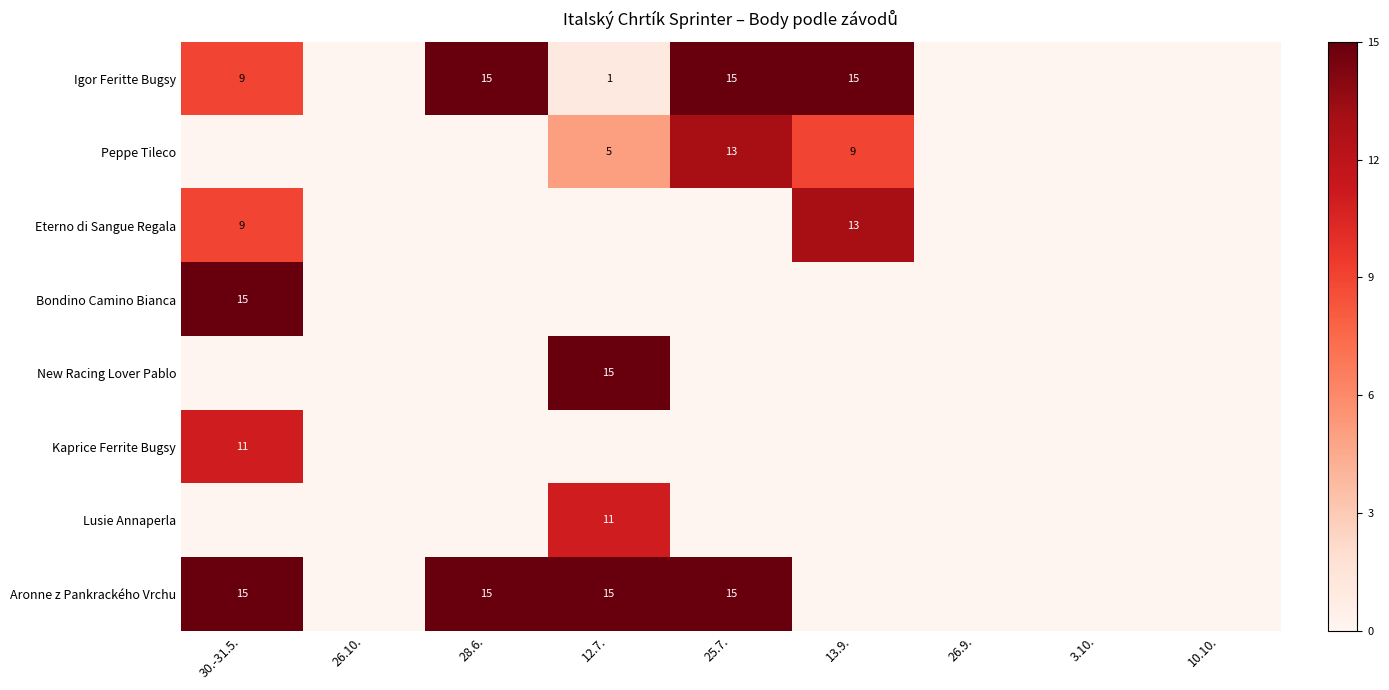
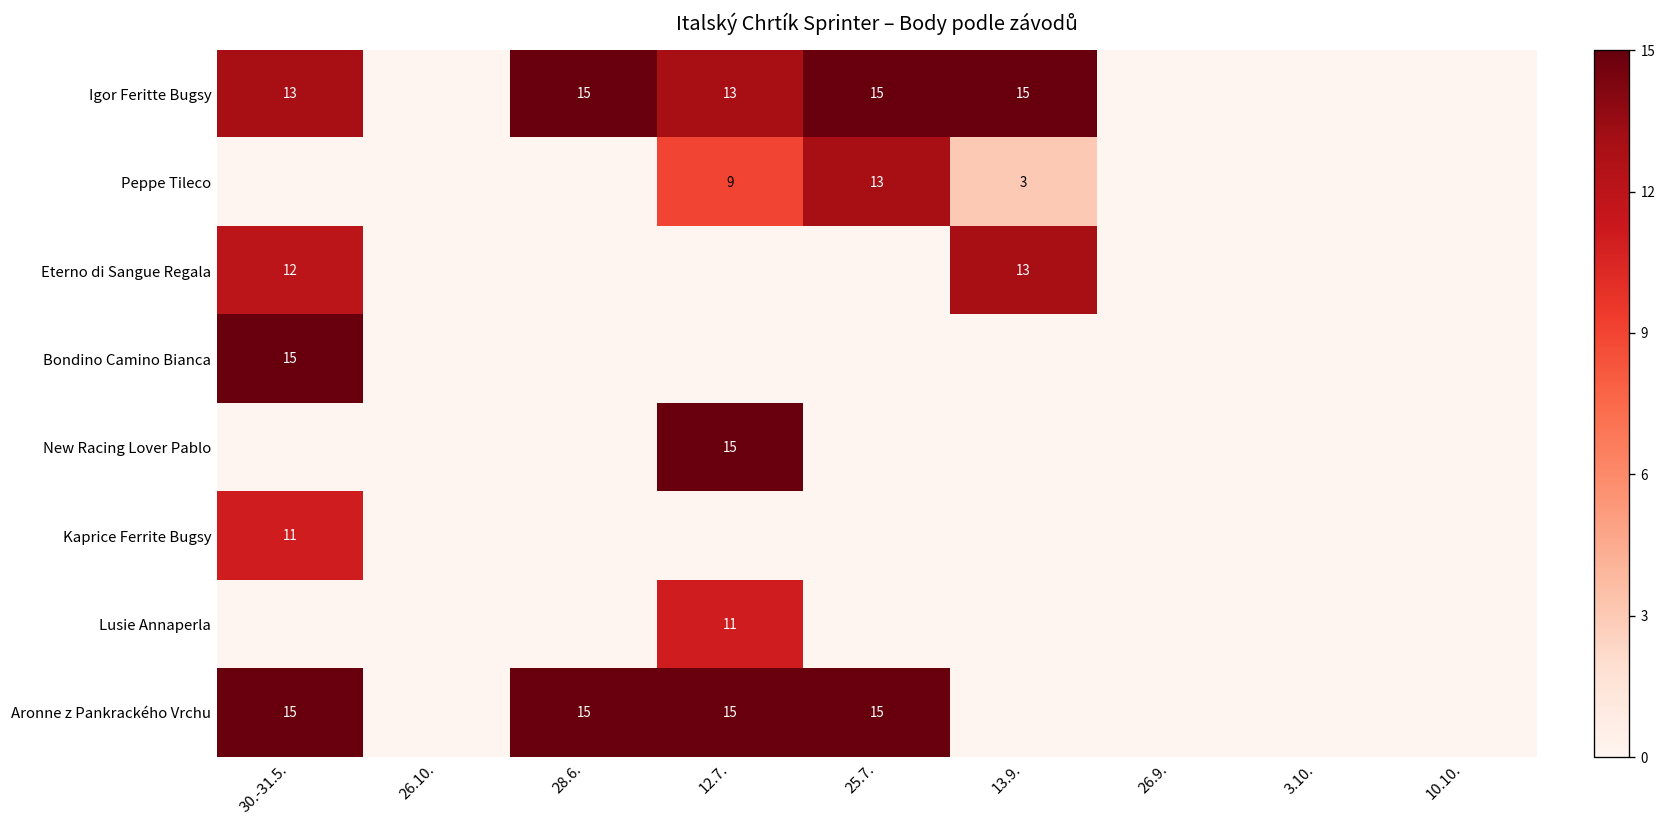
Igor Feritte Bugsy, 30.-31.5.: 9 -> 13
Igor Feritte Bugsy, 12.7.: 1 -> 13
Peppe Tileco, 12.7.: 5 -> 9
Peppe Tileco, 13.9.: 9 -> 3
Eterno di Sangue Regala, 30.-31.5.: 9 -> 12
